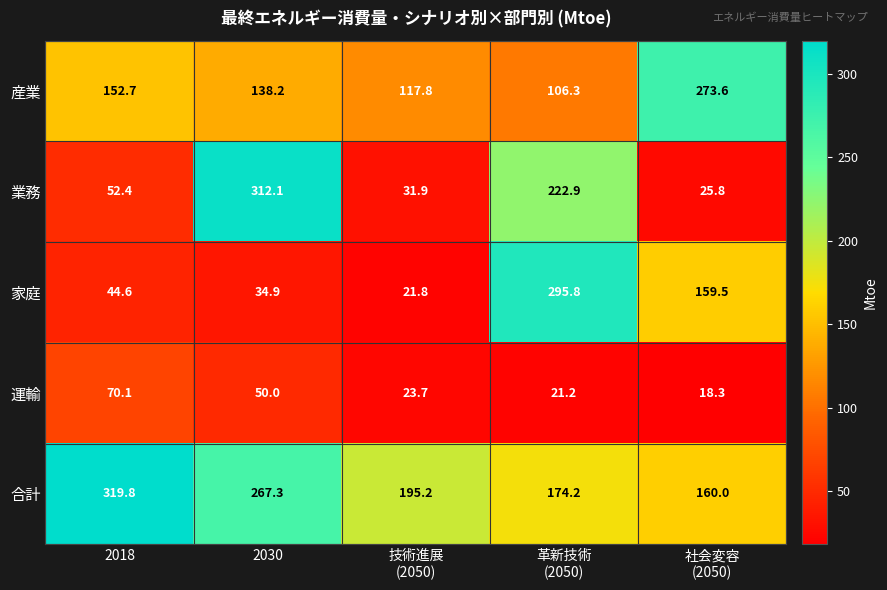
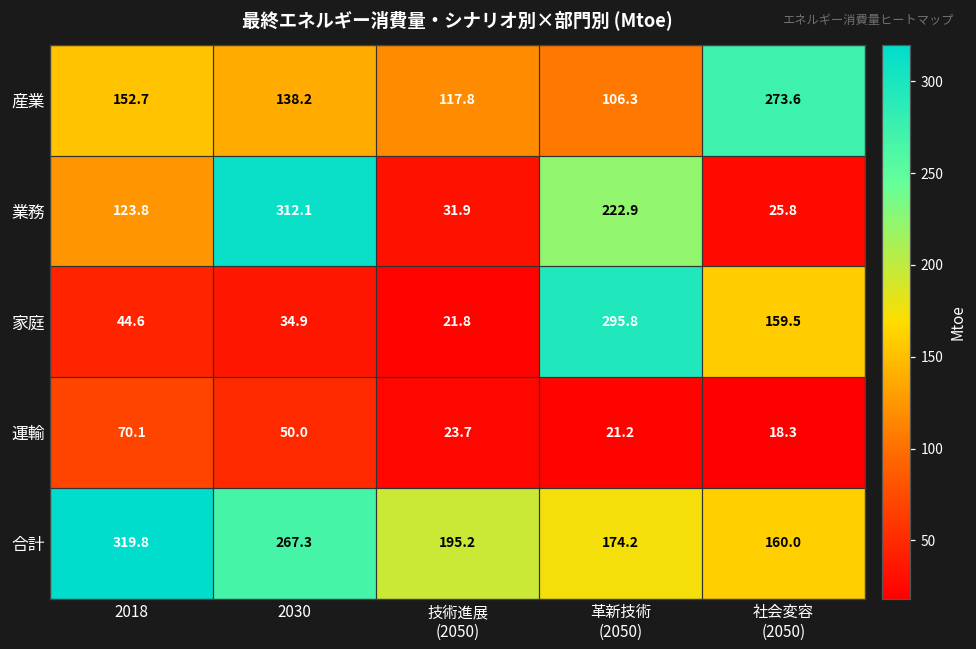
業務, 2018: 52.4 -> 123.8
